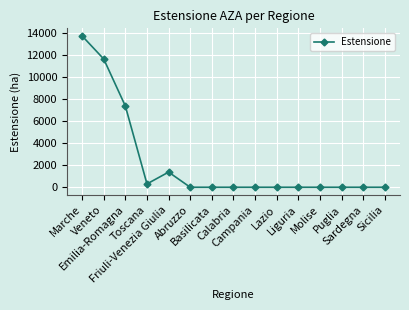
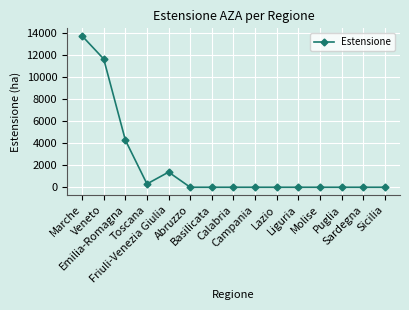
Emilia-Romagna: 7400 -> 4300
